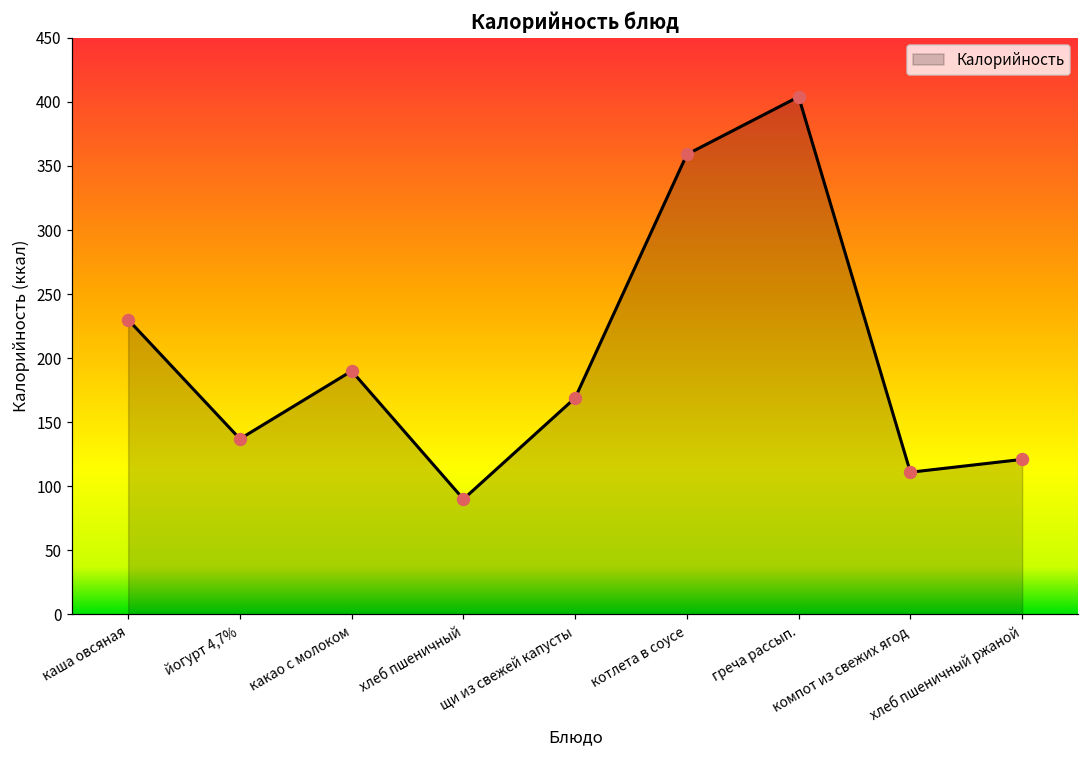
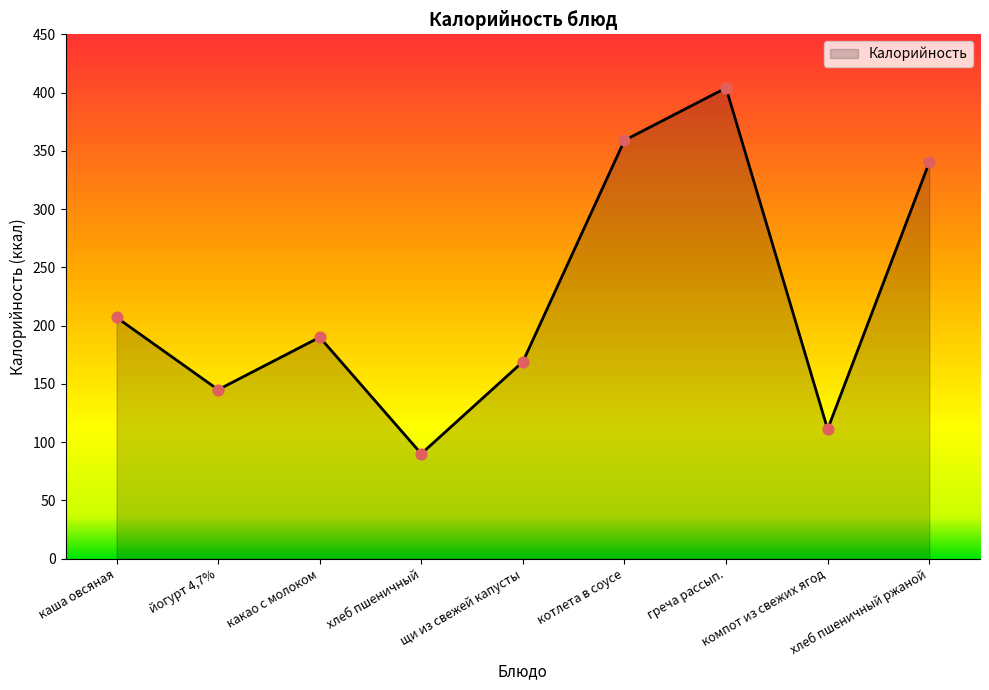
каша овсяная: 230 -> 207
йогурт 4,7%: 137 -> 145
хлеб пшеничный ржаной: 121 -> 340
